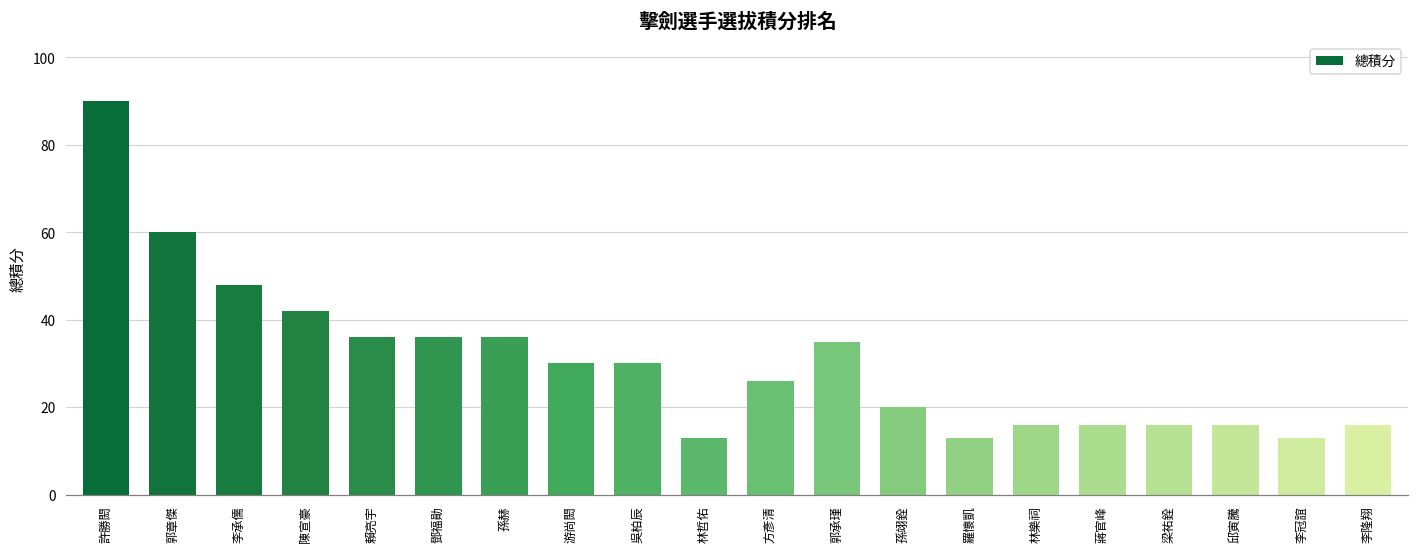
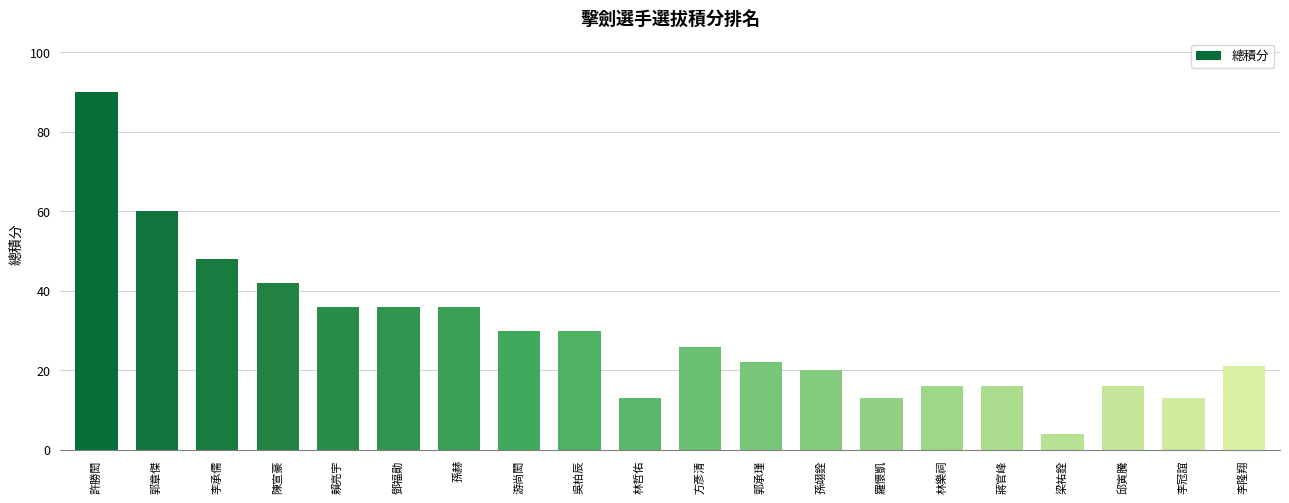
郭承瑾: 35 -> 22
梁祐銓: 16 -> 4
李隆翔: 16 -> 21
